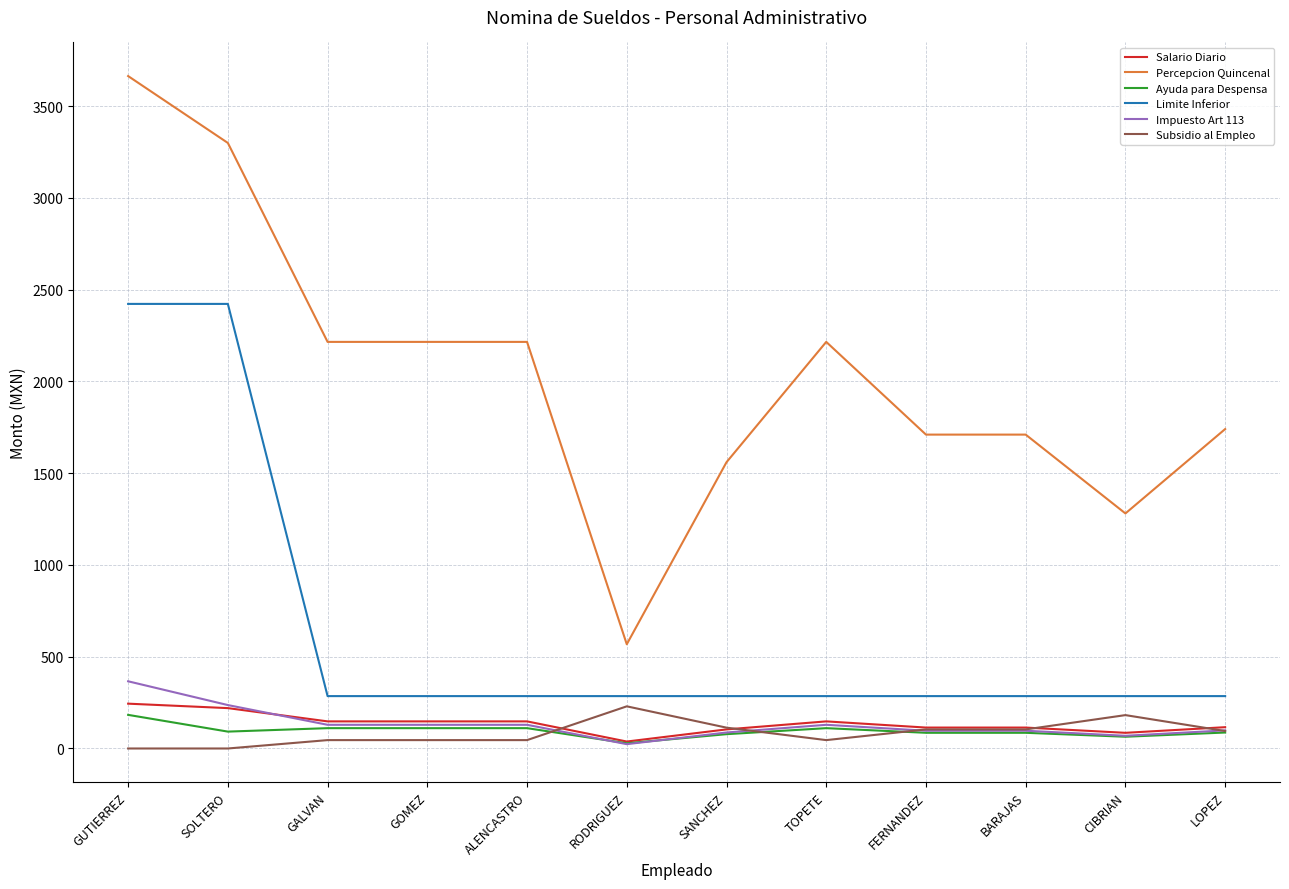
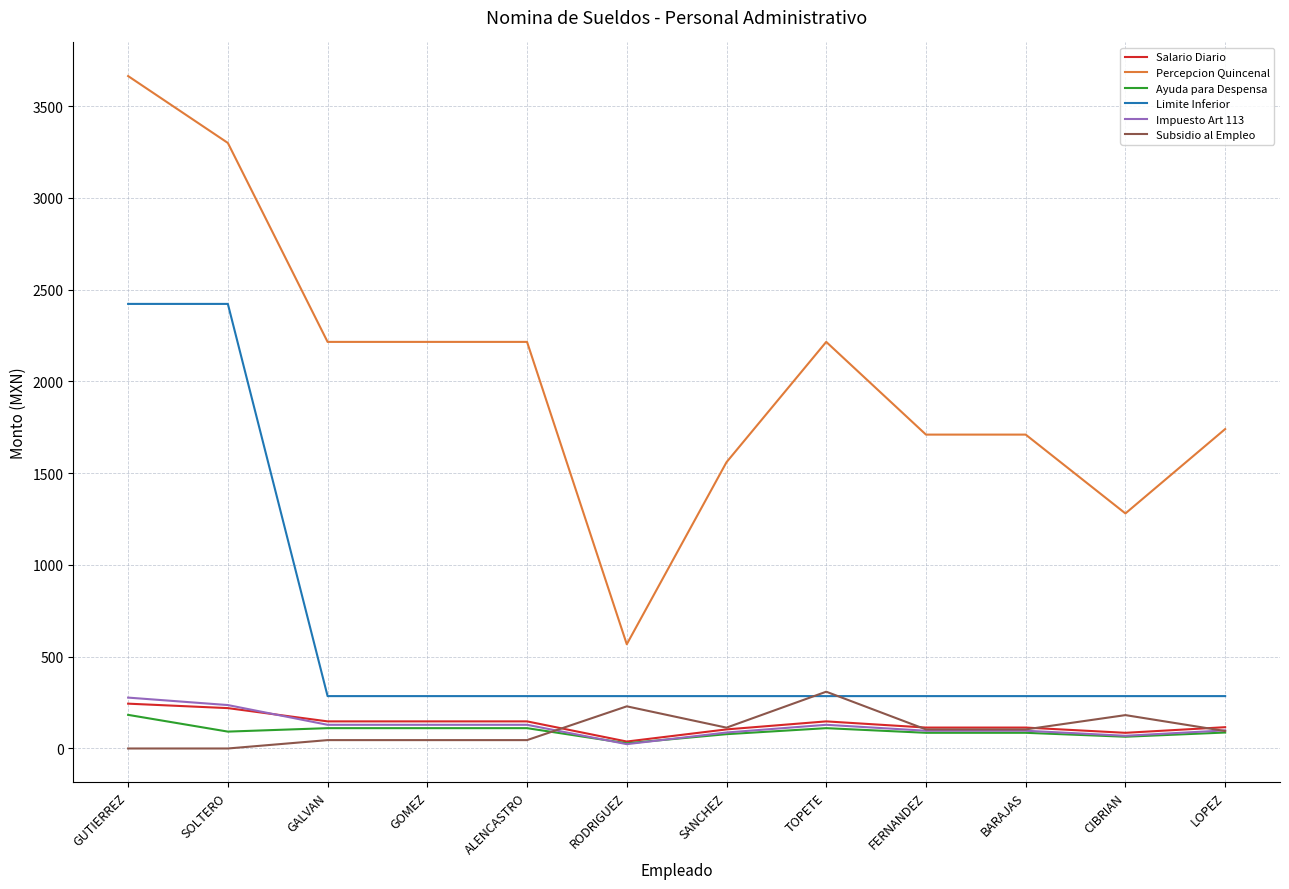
Impuesto Art 113, GUTIERREZ: 370 -> 280
Subsidio al Empleo, TOPETE: 50 -> 310
